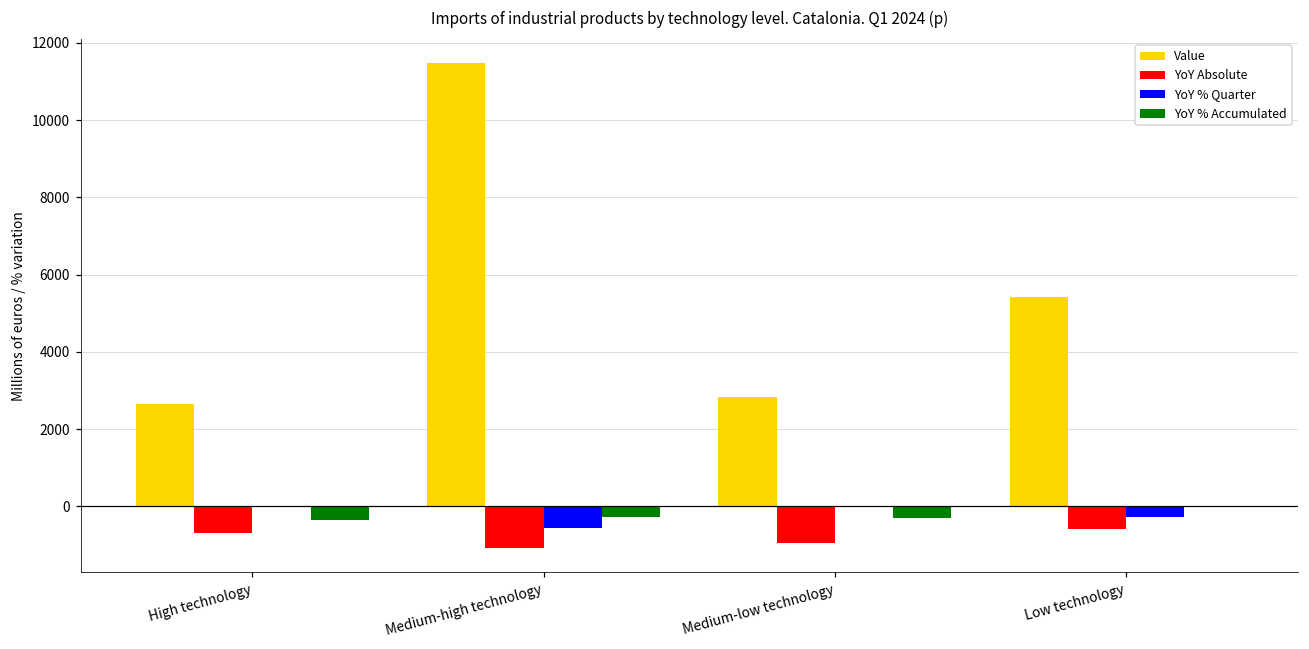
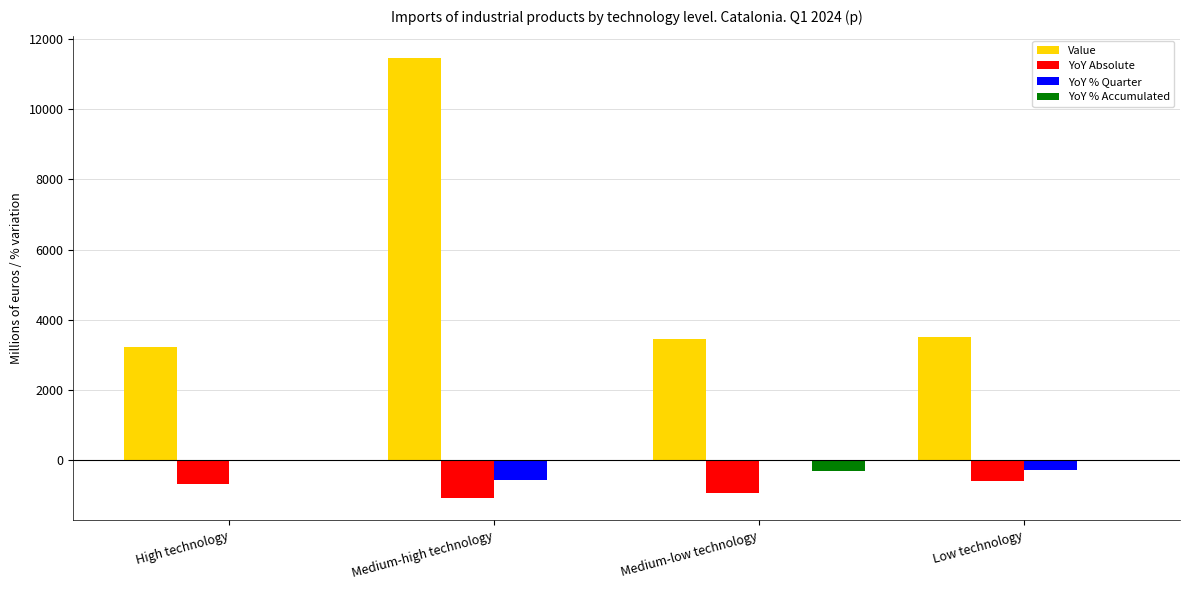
Value, High technology: 2600 -> 3200
YoY % Accumulated, High technology: -400 -> 0
YoY % Accumulated, Medium-high technology: -300 -> 0
Value, Medium-low technology: 2800 -> 3500
Value, Low technology: 5400 -> 3500
